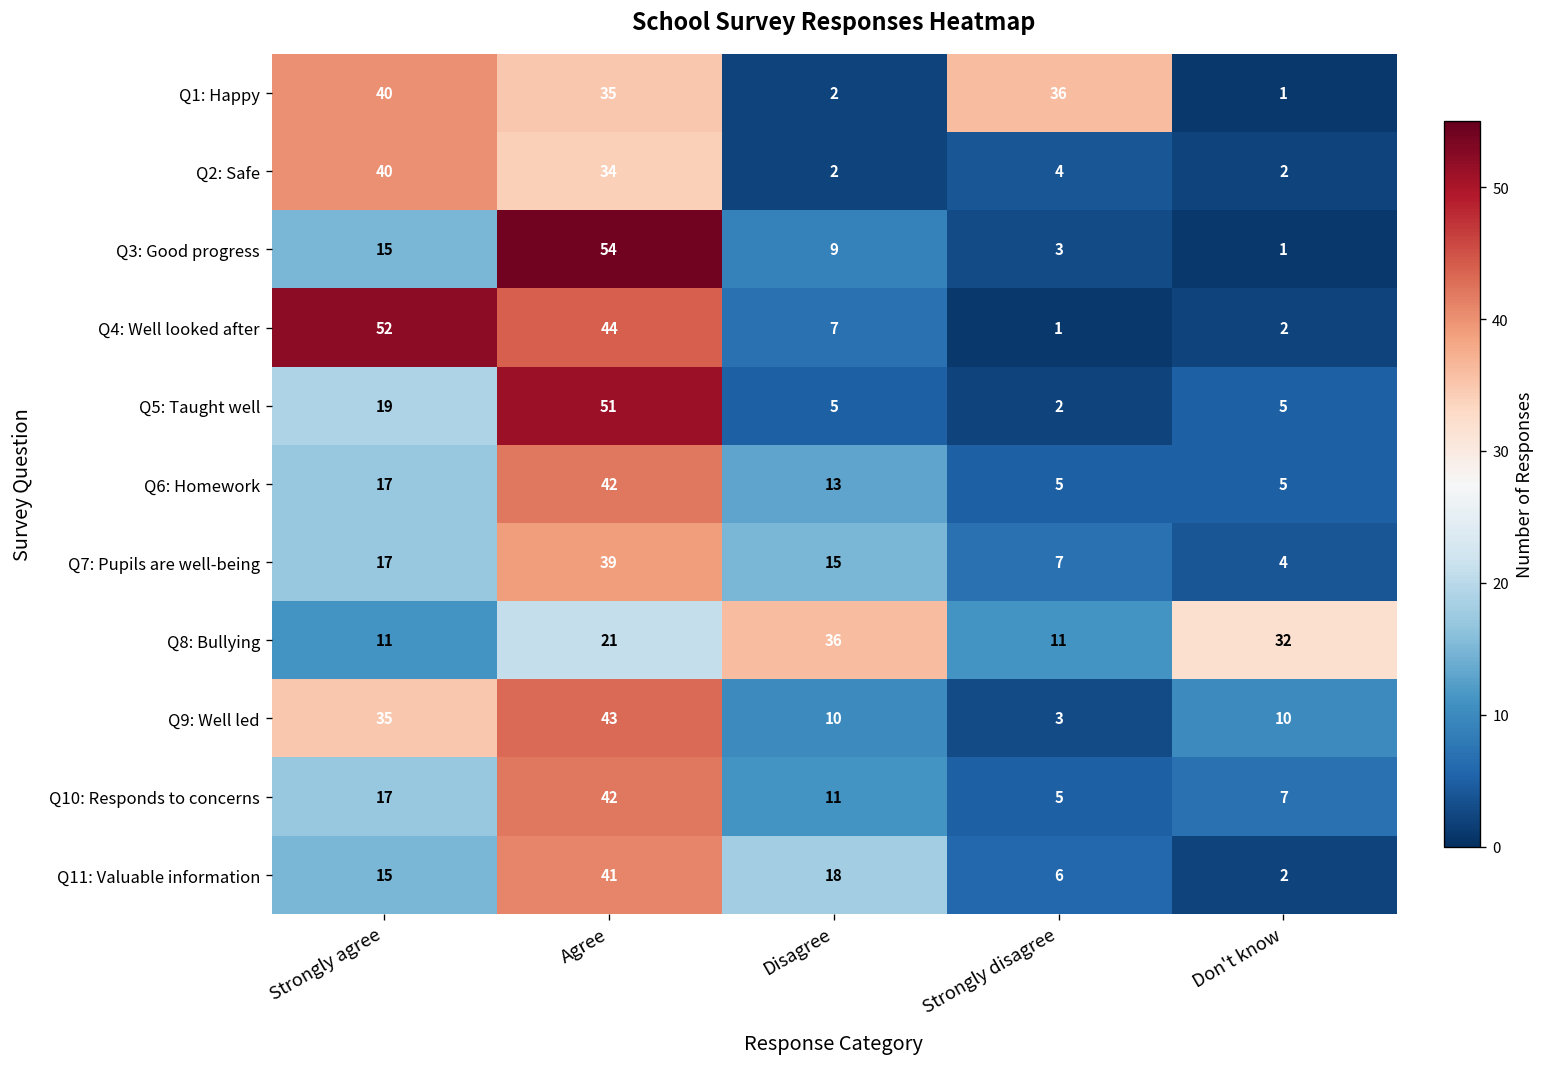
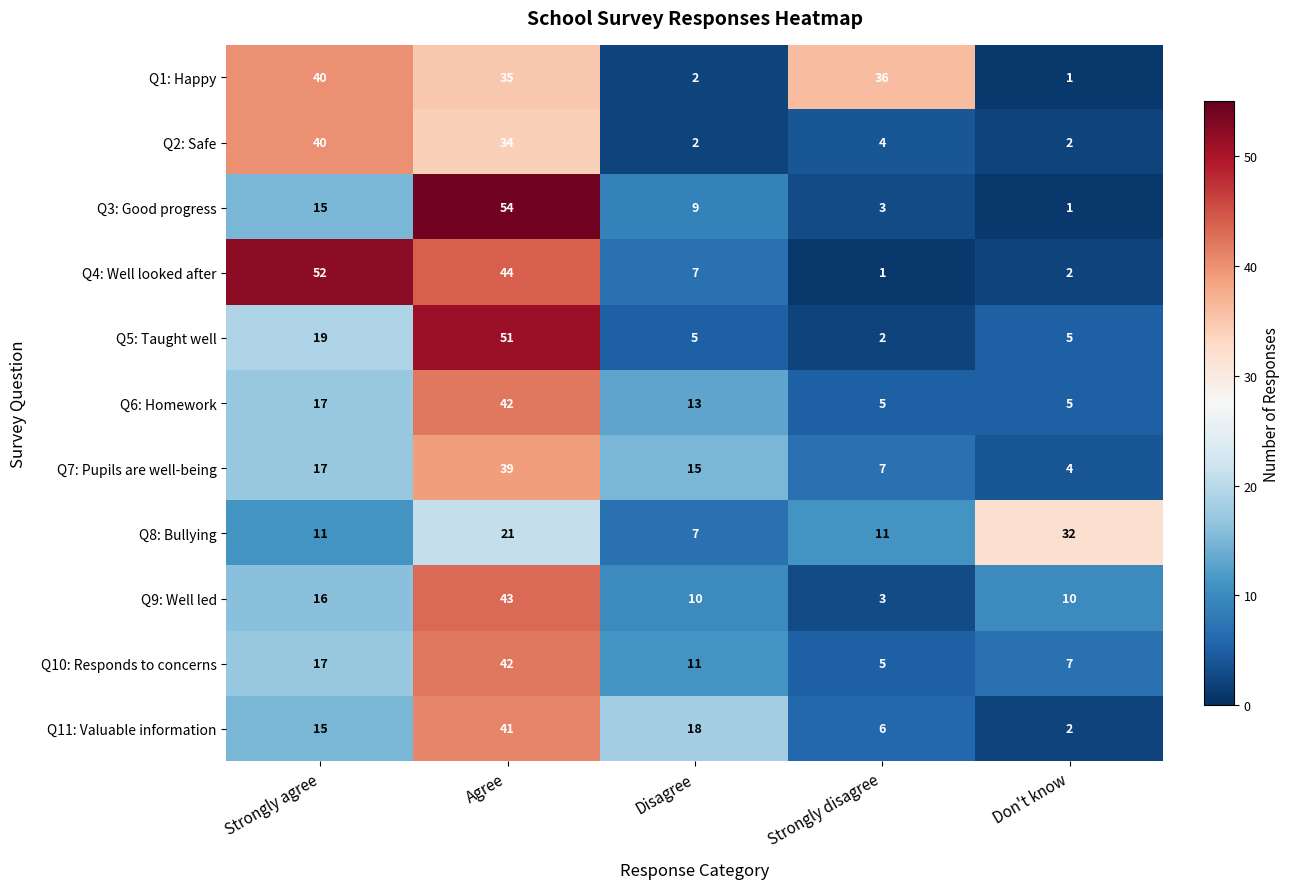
Q8: Bullying, Disagree: 36 -> 7
Q9: Well led, Strongly agree: 35 -> 16
